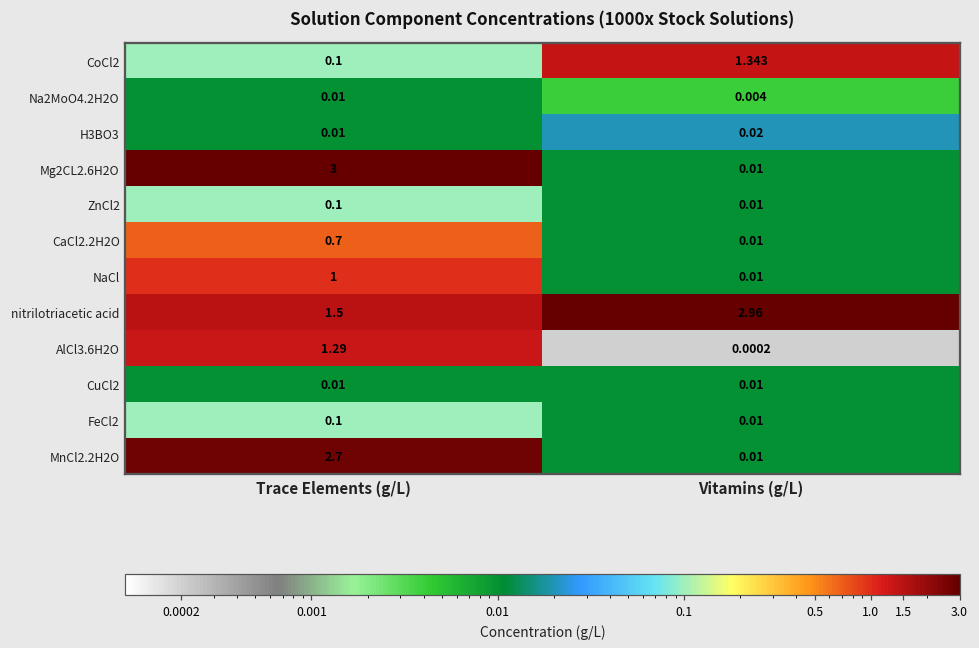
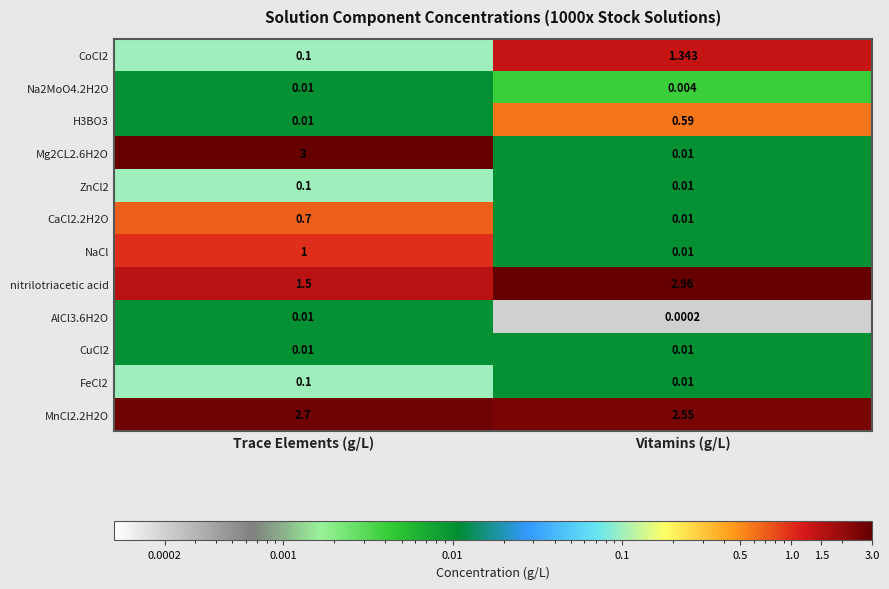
H3BO3, Vitamins (g/L): 0.02 -> 0.59
AlCl3.6H2O, Trace Elements (g/L): 1.29 -> 0.01
MnCl2.2H2O, Vitamins (g/L): 0.01 -> 2.55
